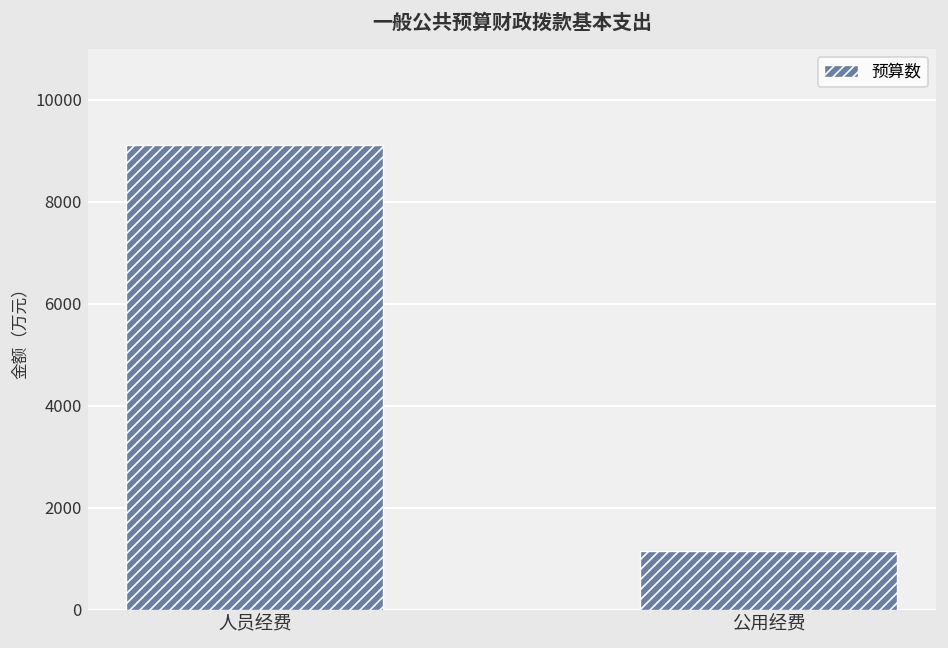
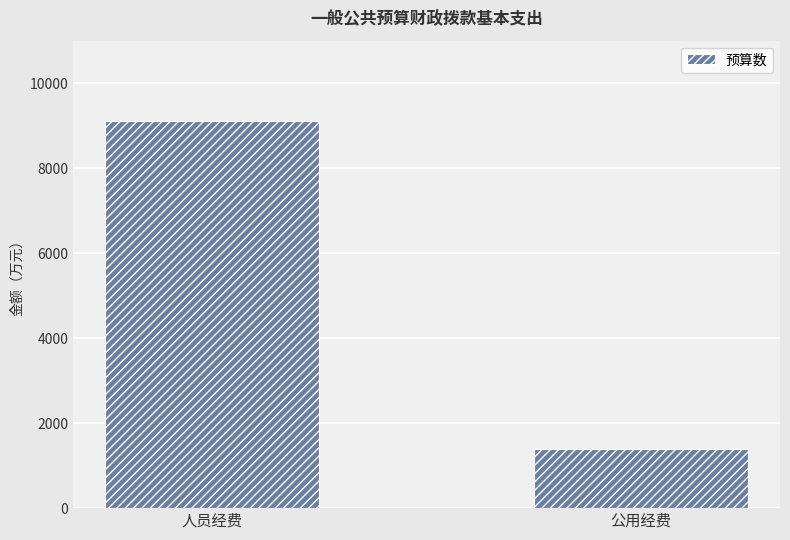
公用经费: 1200 -> 1400
